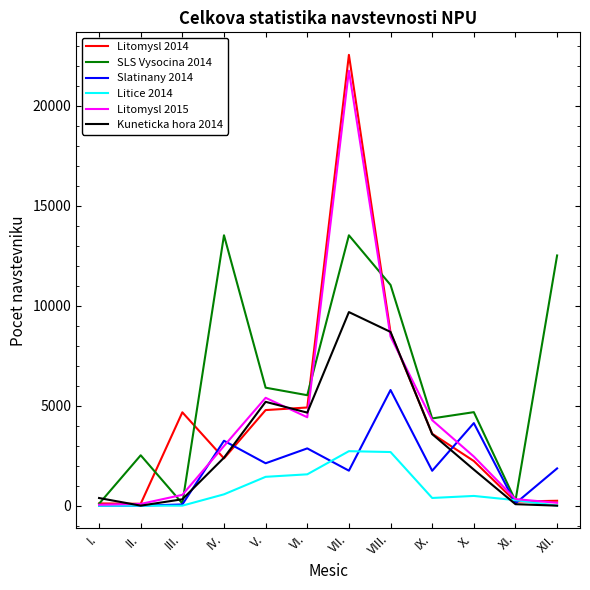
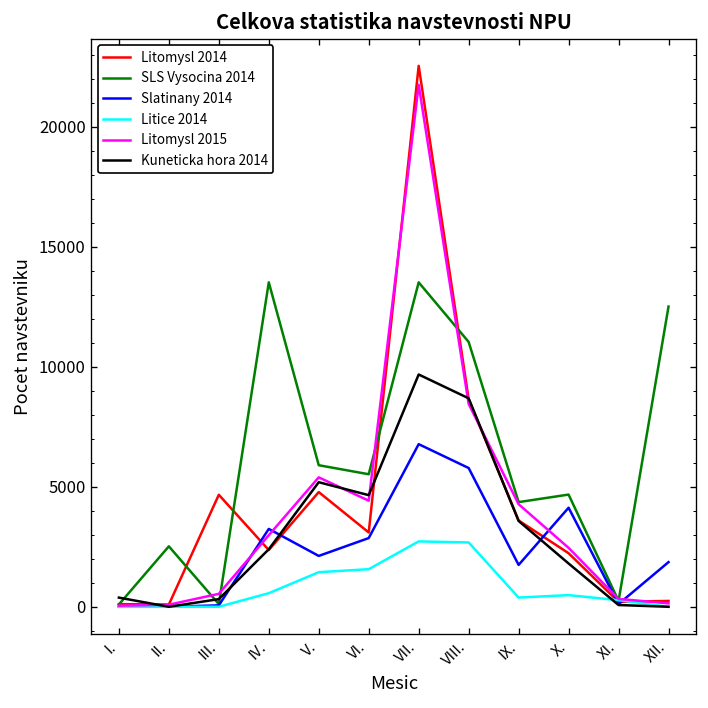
Litomysl 2014, VI.: 4900 -> 3100
Slatinany 2014, VII.: 1800 -> 6800
